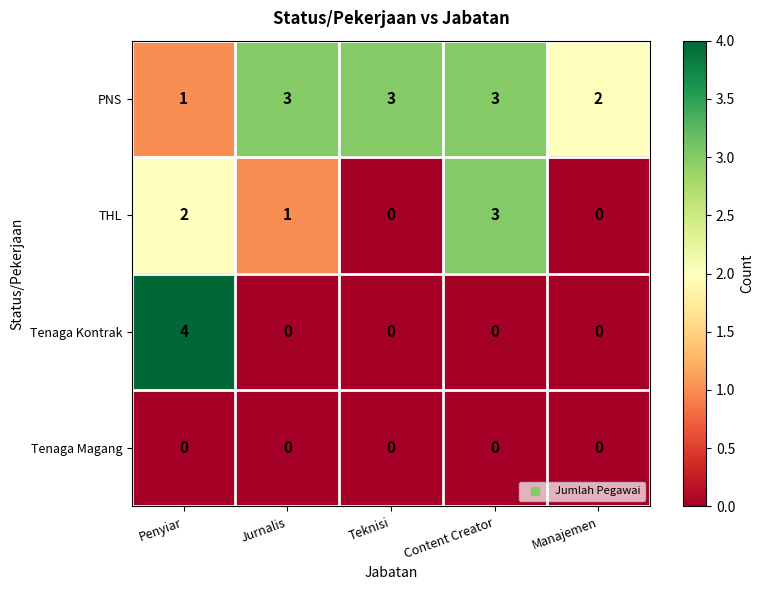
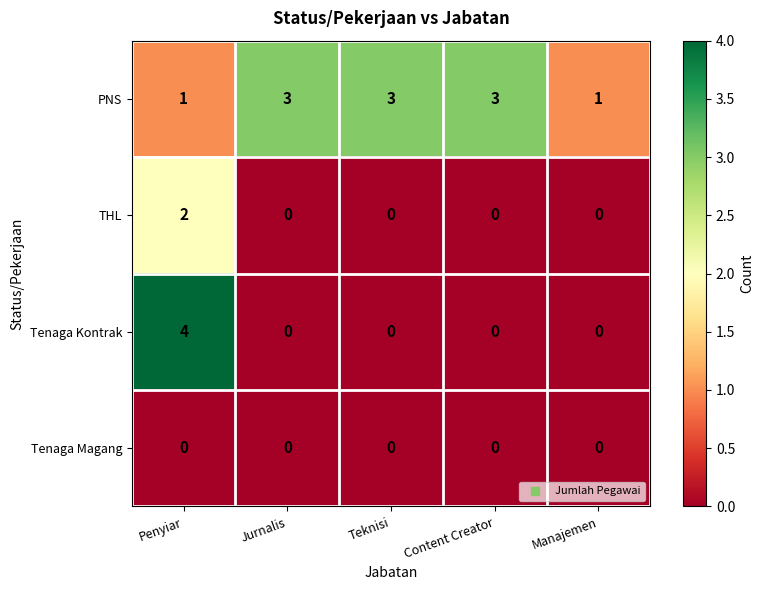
PNS, Manajemen: 2 -> 1
THL, Jurnalis: 1 -> 0
THL, Content Creator: 3 -> 0
